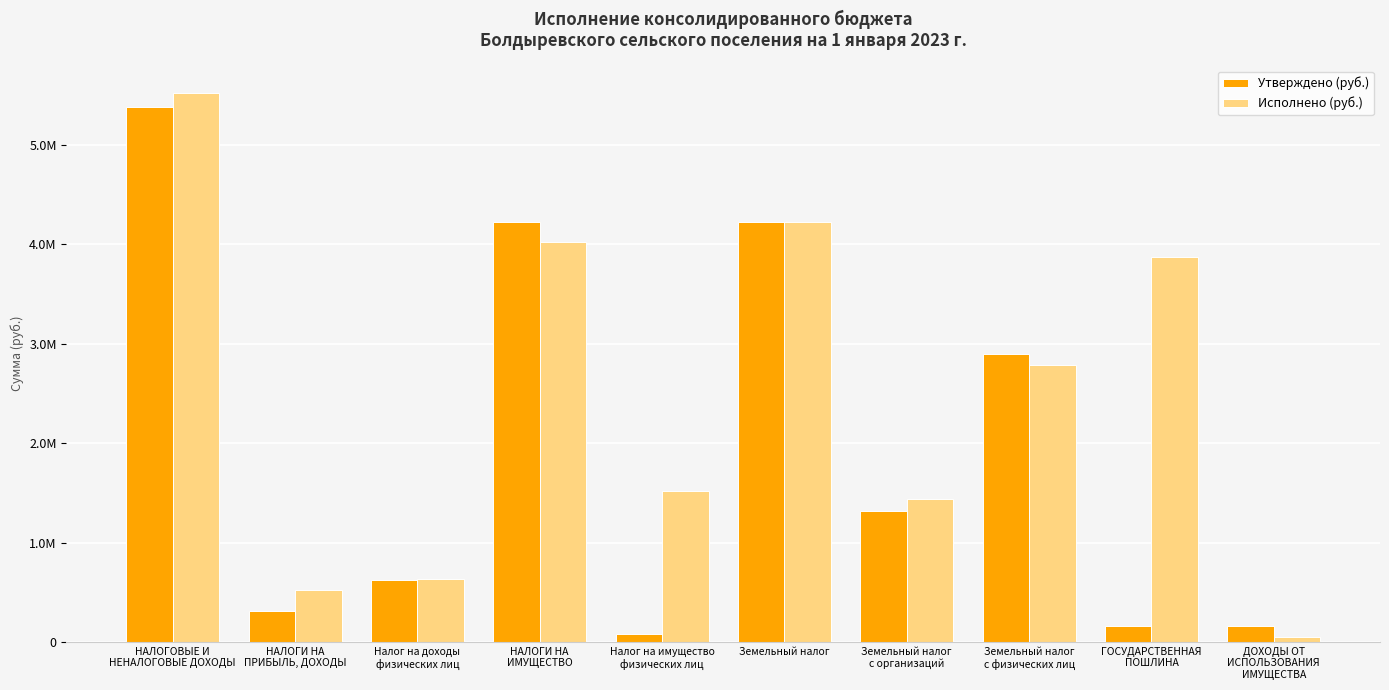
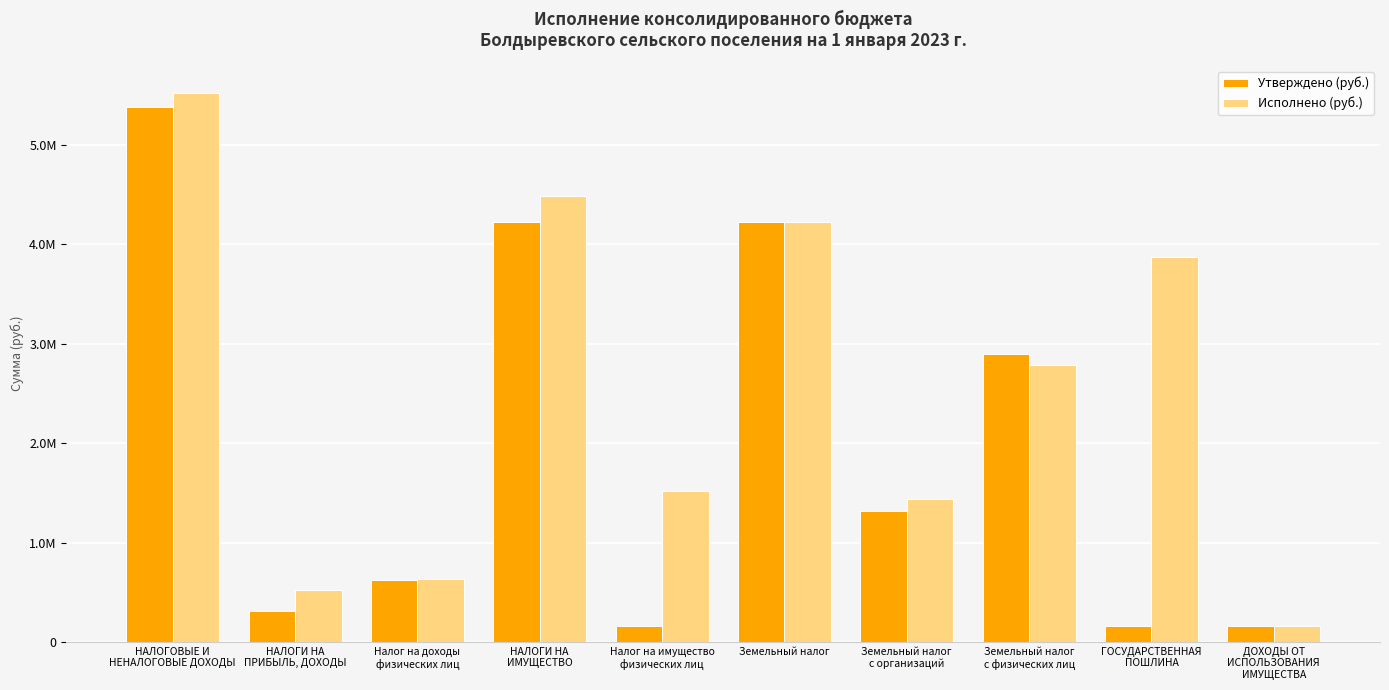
Исполнено (руб.), НАЛОГИ НА ИМУЩЕСТВО: 4000000 -> 4500000
Утверждено (руб.), Налог на имущество физических лиц: 100000 -> 200000
Исполнено (руб.), ДОХОДЫ ОТ ИСПОЛЬЗОВАНИЯ ИМУЩЕСТВА: 100000 -> 200000
